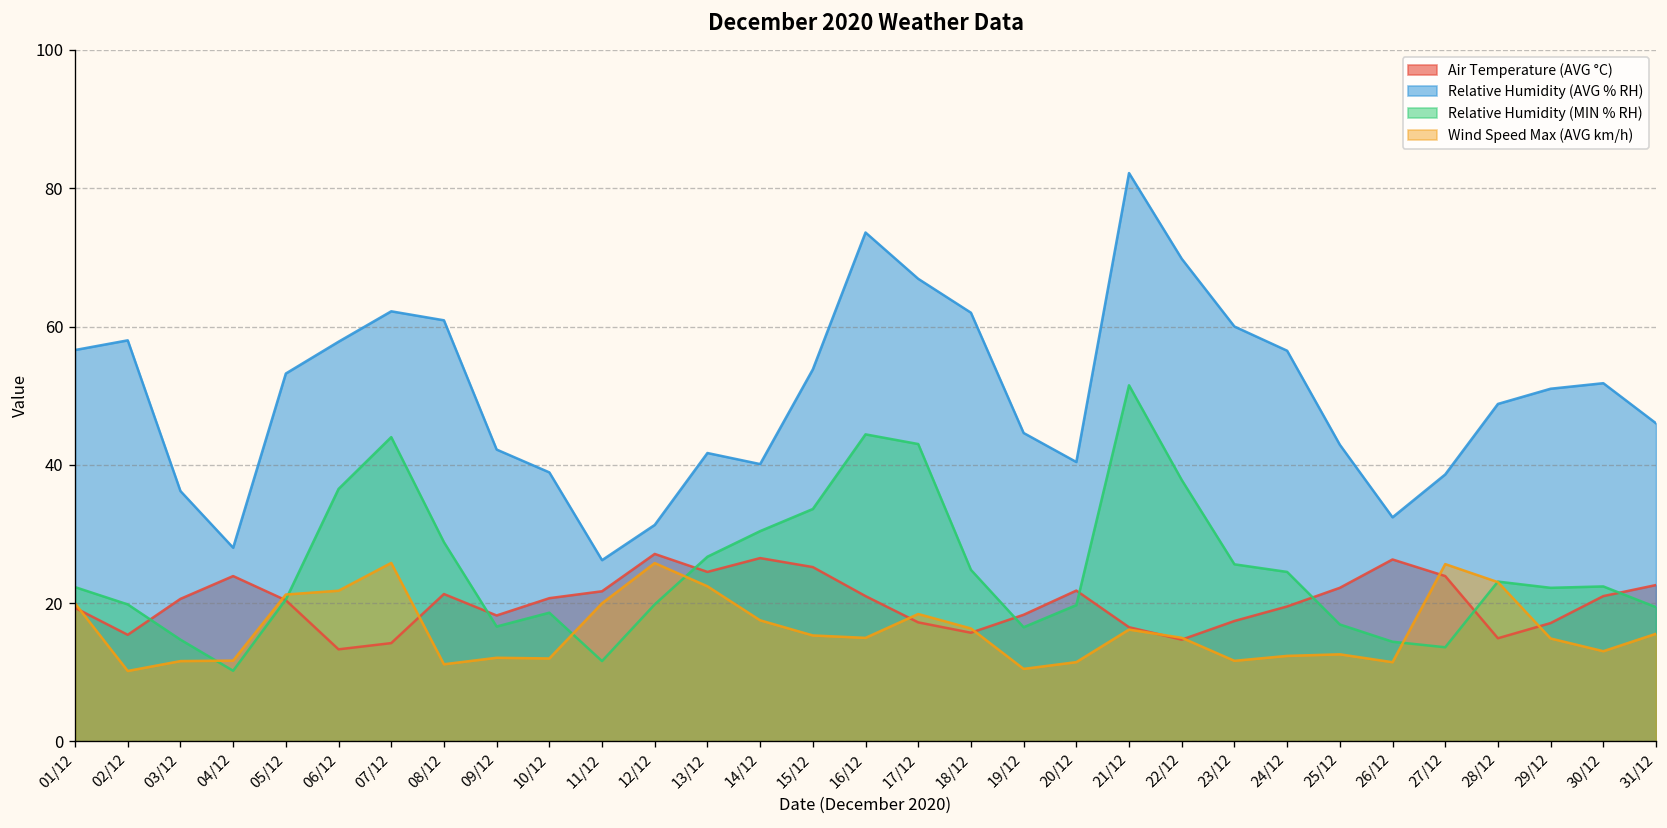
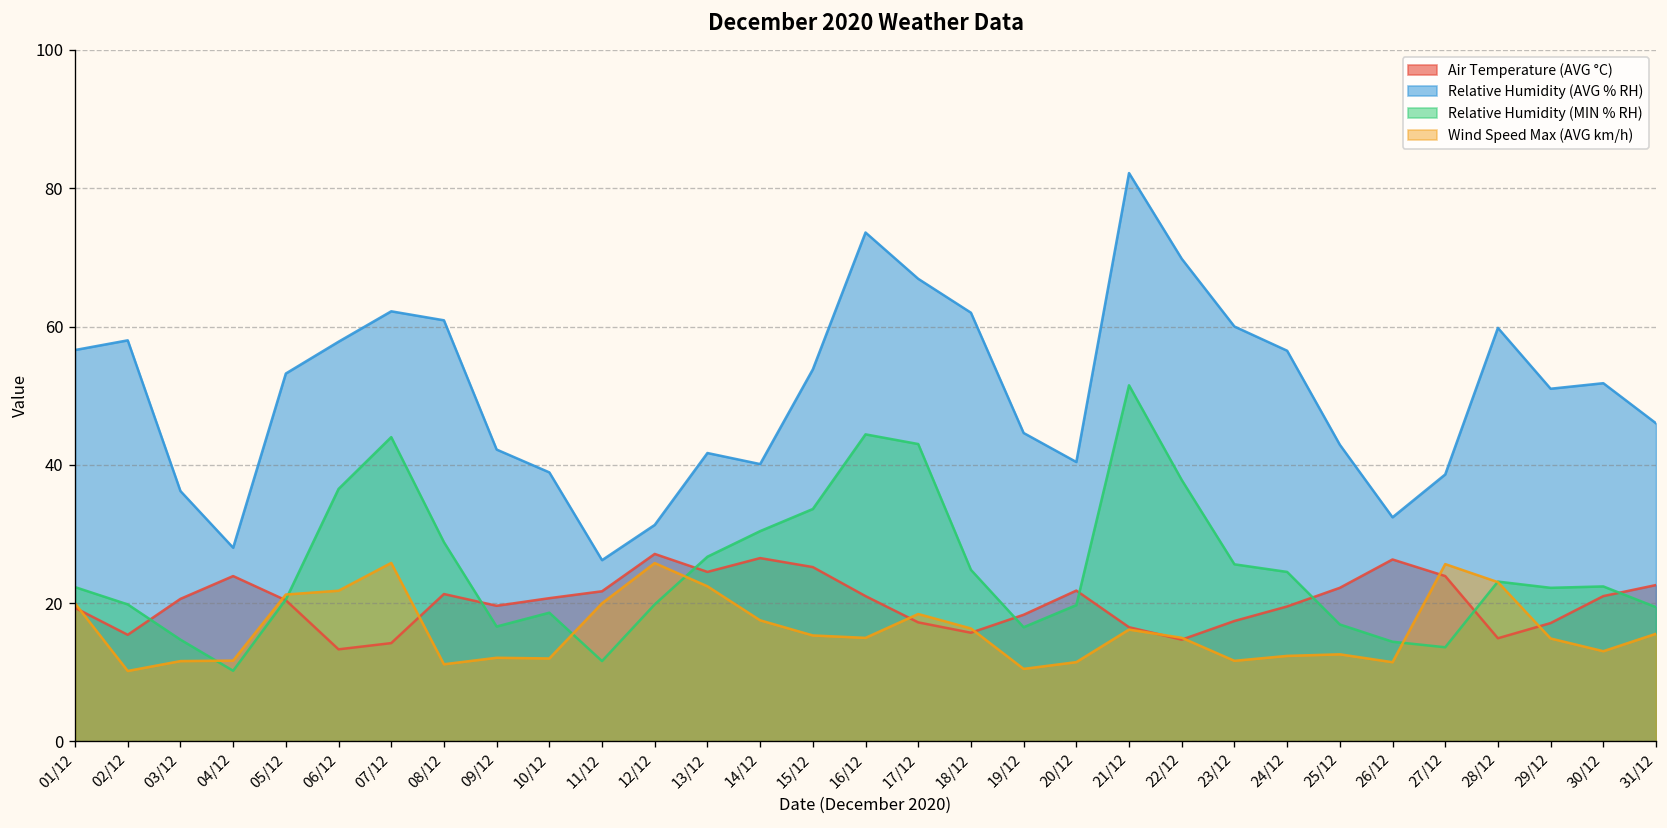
Air Temperature (AVG °C), 09/12: 18 -> 20
Relative Humidity (AVG % RH), 28/12: 49 -> 60
